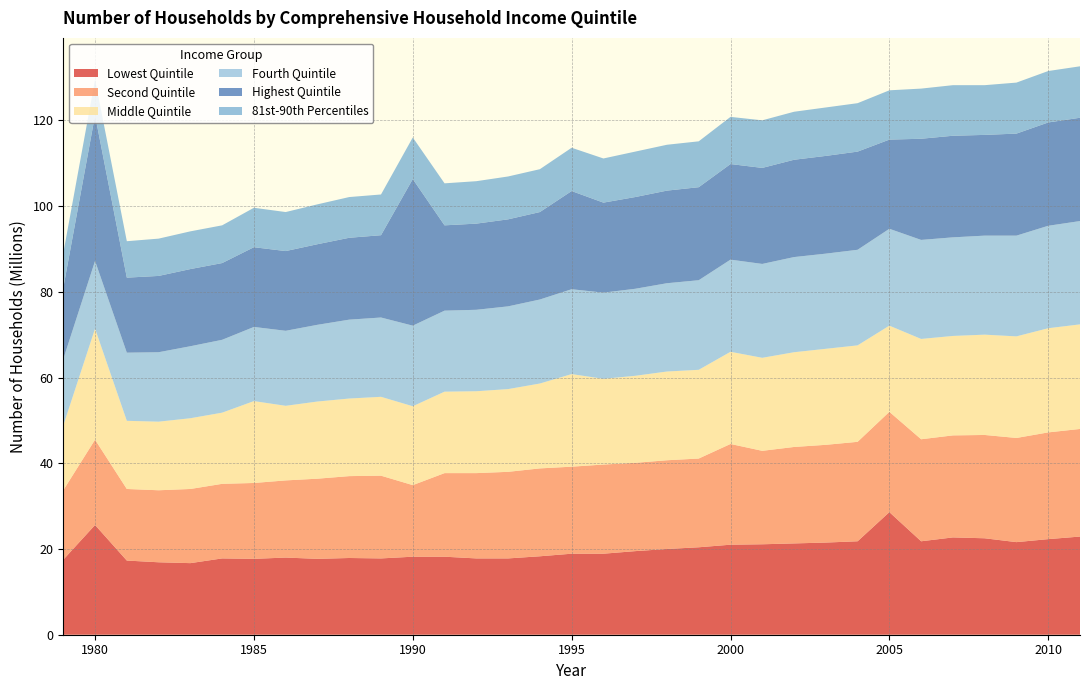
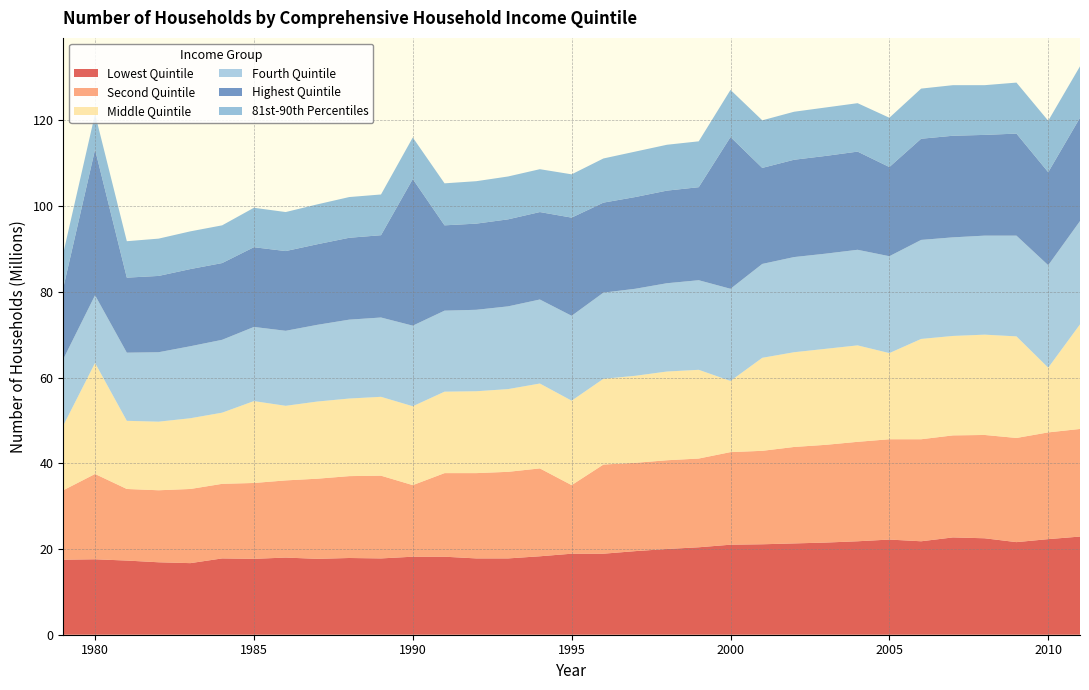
Lowest Quintile, 1980: 26 -> 18
Second Quintile, 1995: 20 -> 16
Middle Quintile, 1995: 22 -> 20
Second Quintile, 2000: 24 -> 22
Middle Quintile, 2000: 22 -> 17
Highest Quintile, 2000: 22 -> 35
Lowest Quintile, 2005: 29 -> 22
Middle Quintile, 2010: 24 -> 15
Highest Quintile, 2010: 24 -> 22
